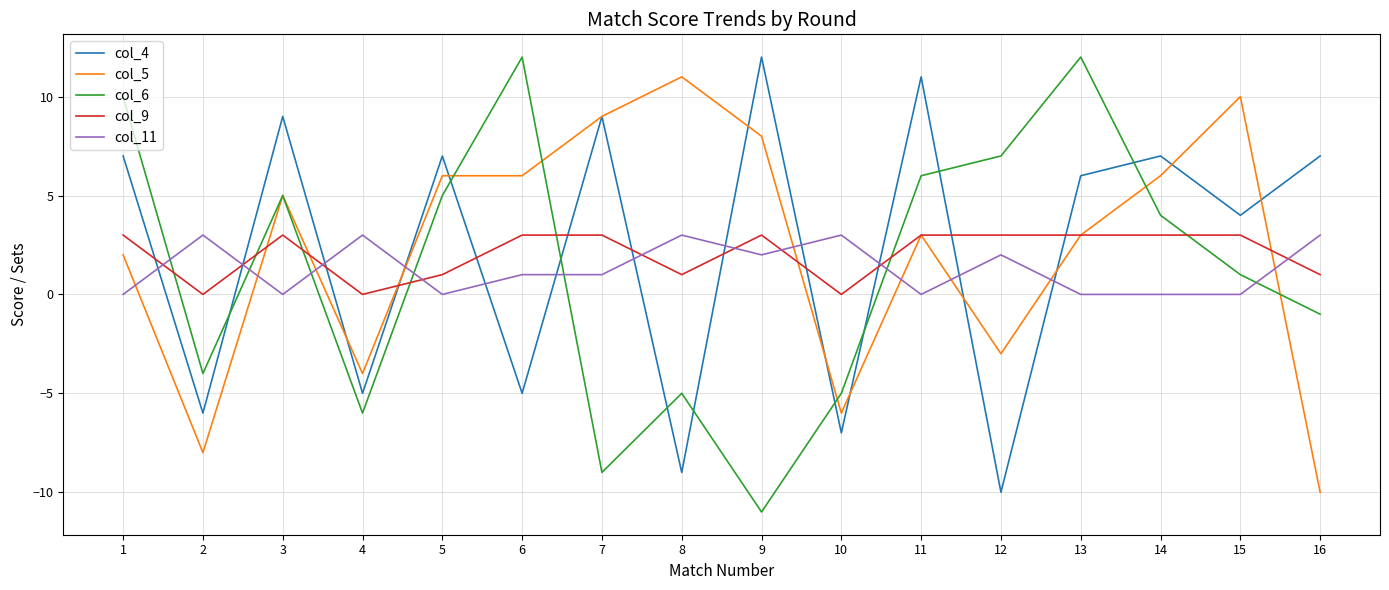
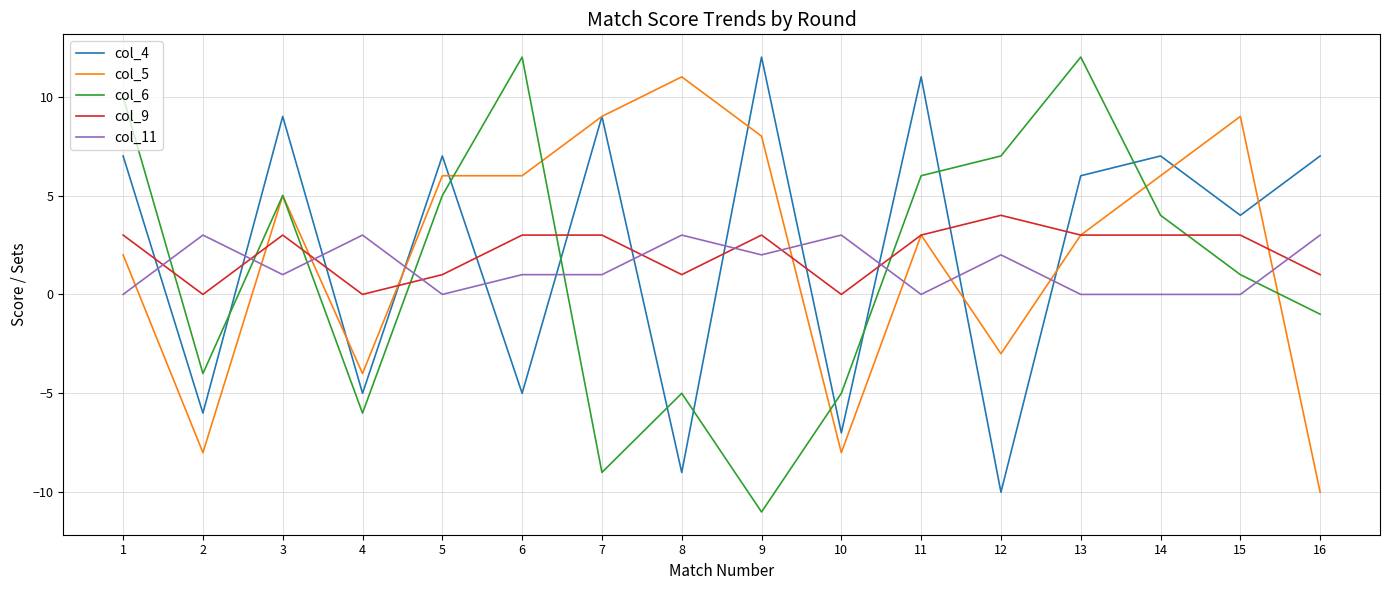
col_11, 3: 0 -> 1
col_5, 10: -6 -> -8
col_9, 12: 3 -> 4
col_5, 15: 10 -> 9
